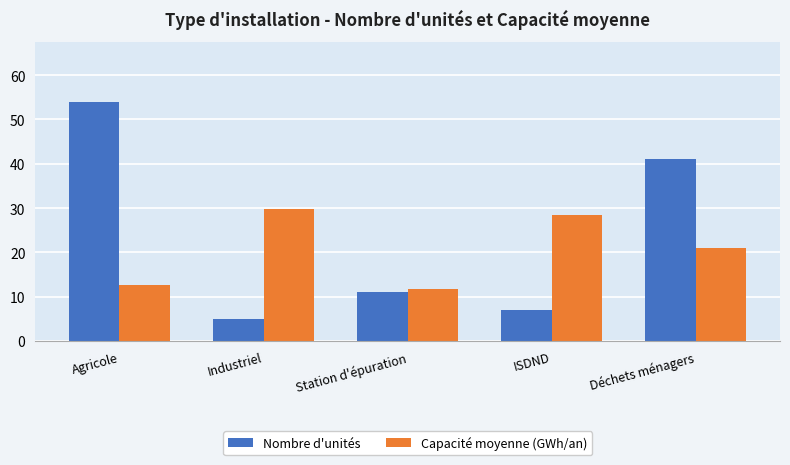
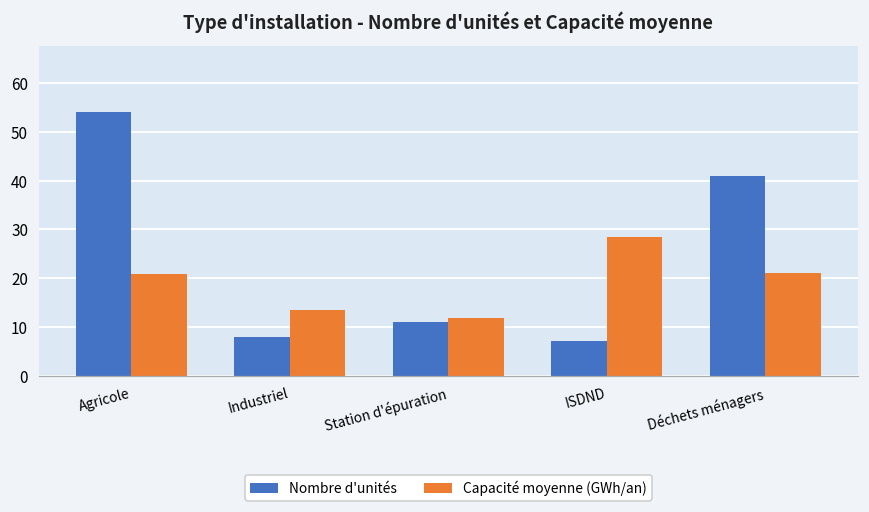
Capacité moyenne (GWh/an), Agricole: 13 -> 21
Nombre d'unités, Industriel: 5 -> 8
Capacité moyenne (GWh/an), Industriel: 30 -> 14
